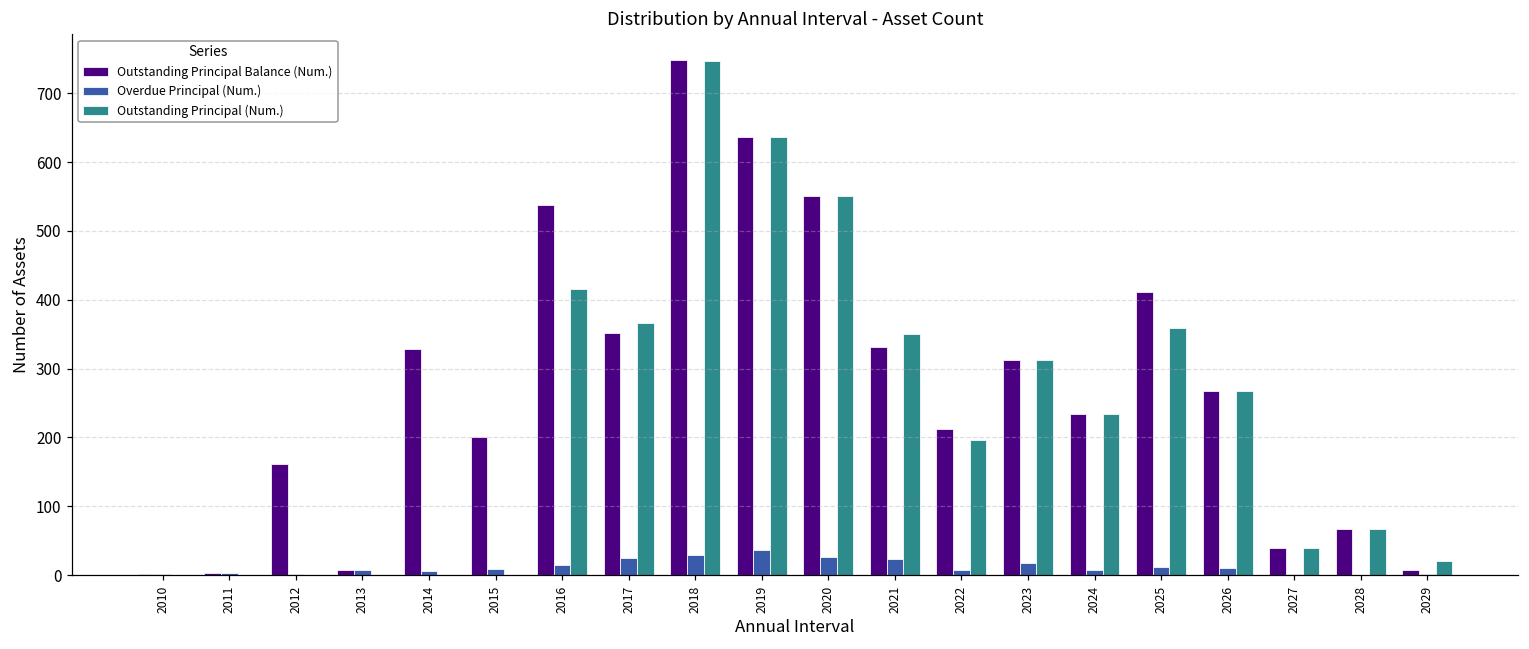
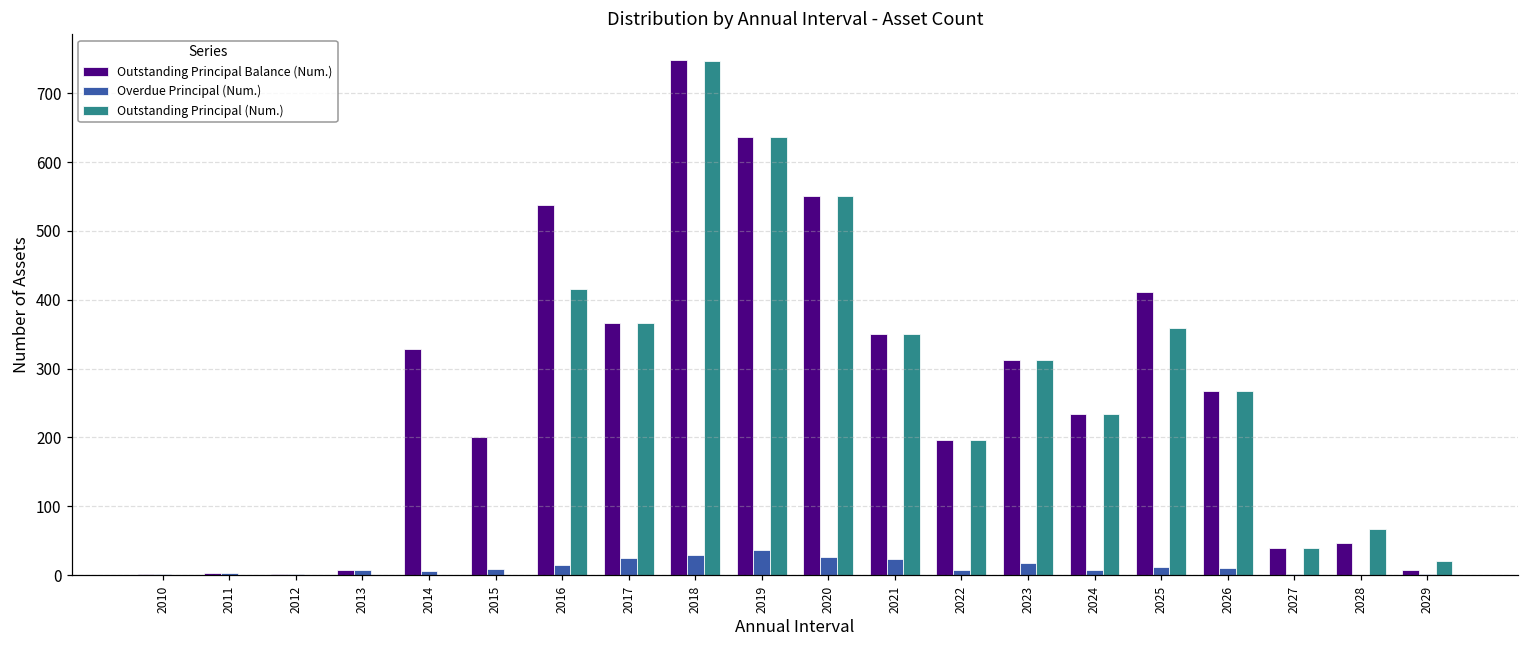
Outstanding Principal Balance (Num.), 2012: 160 -> 0
Outstanding Principal Balance (Num.), 2017: 350 -> 370
Outstanding Principal Balance (Num.), 2021: 330 -> 350
Outstanding Principal Balance (Num.), 2022: 210 -> 200
Outstanding Principal Balance (Num.), 2028: 70 -> 50
